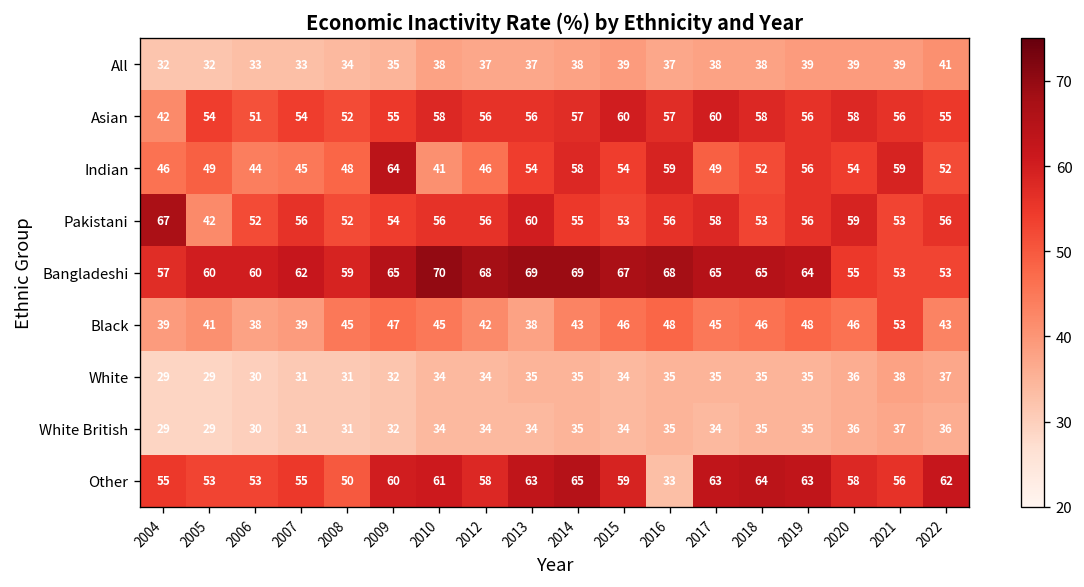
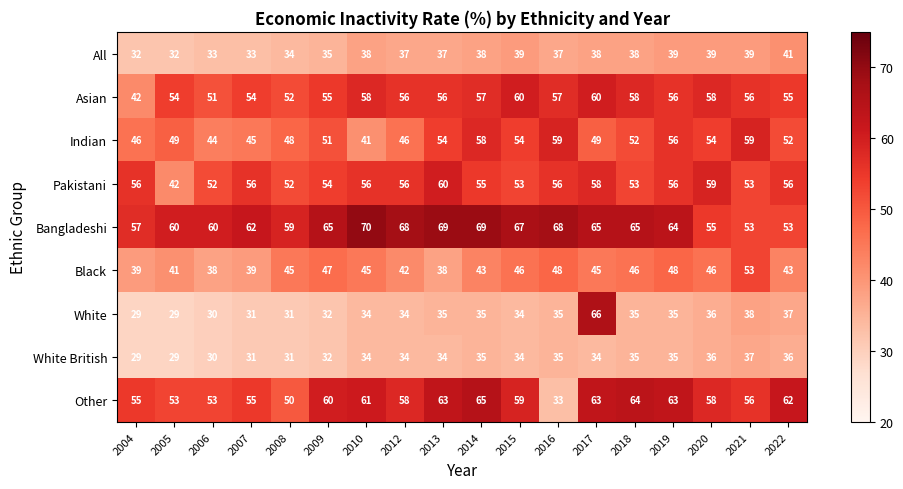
Indian, 2009: 64 -> 51
Pakistani, 2004: 67 -> 56
White, 2017: 35 -> 66
